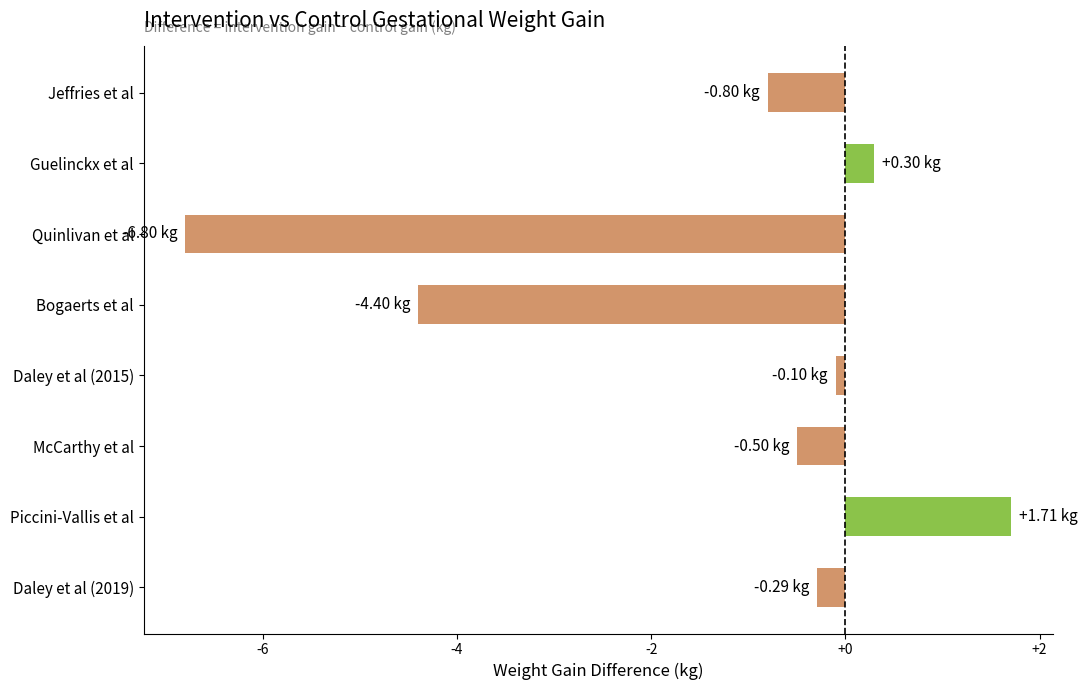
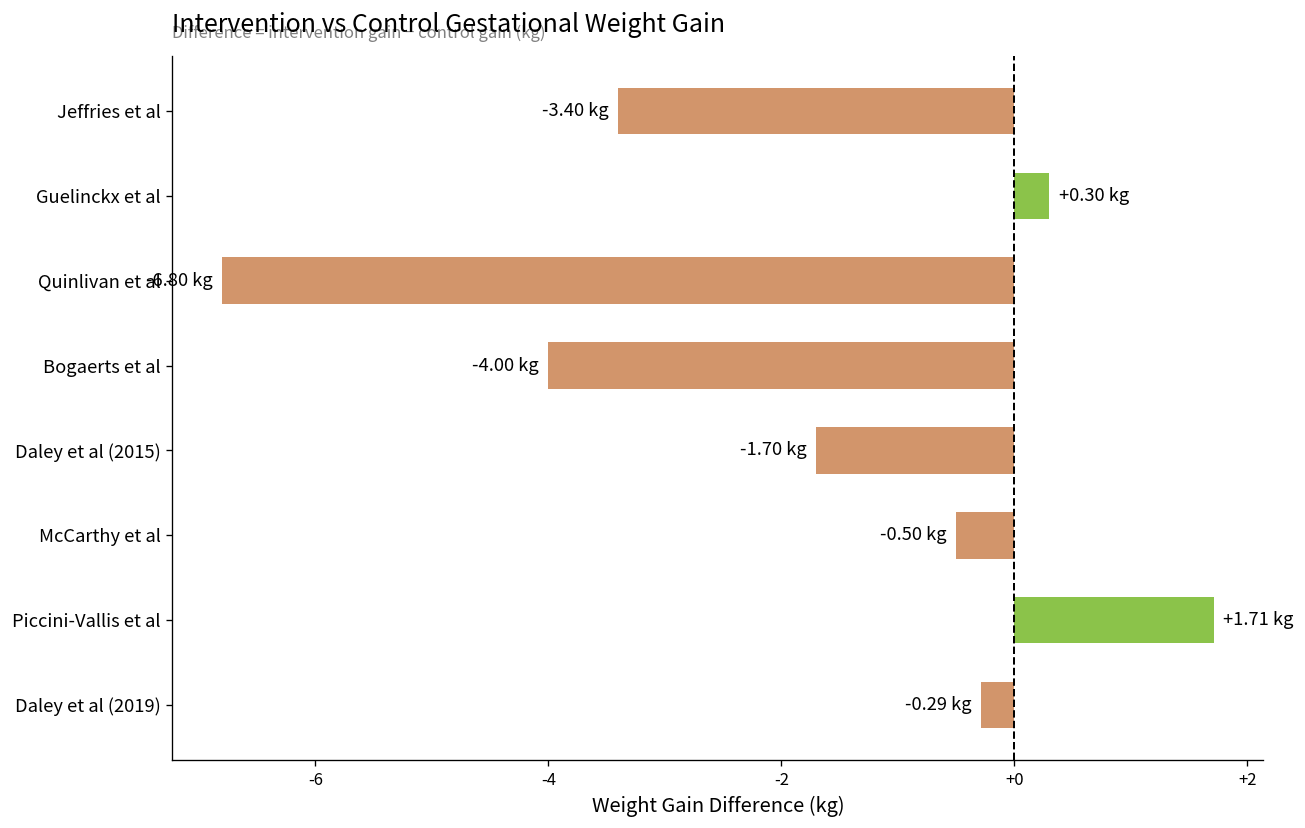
Jeffries et al: -0.80 -> -3.40
Bogaerts et al: -4.40 -> -4.00
Daley et al (2015): -0.10 -> -1.70
